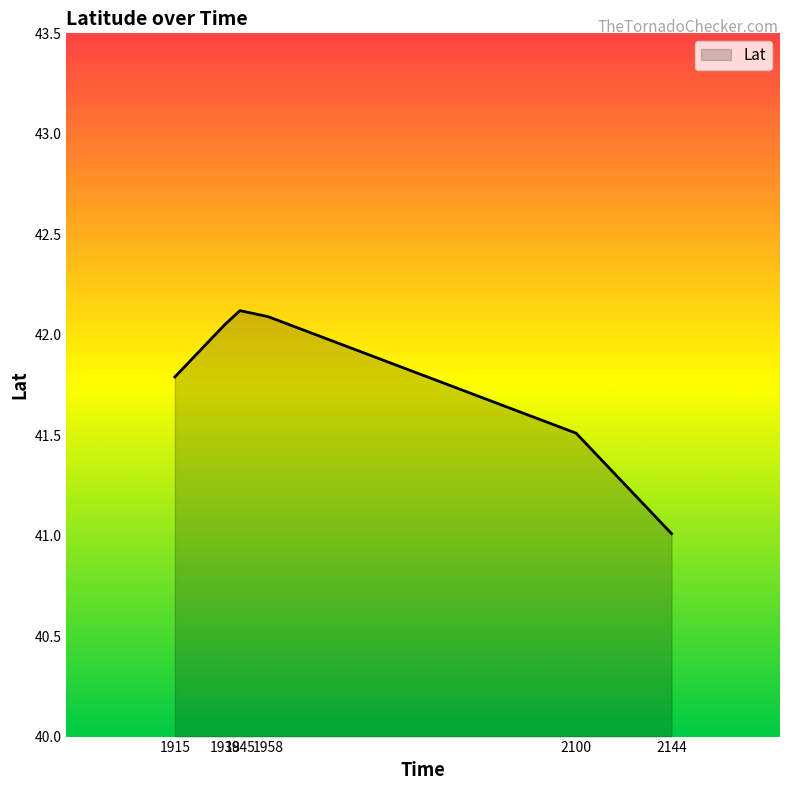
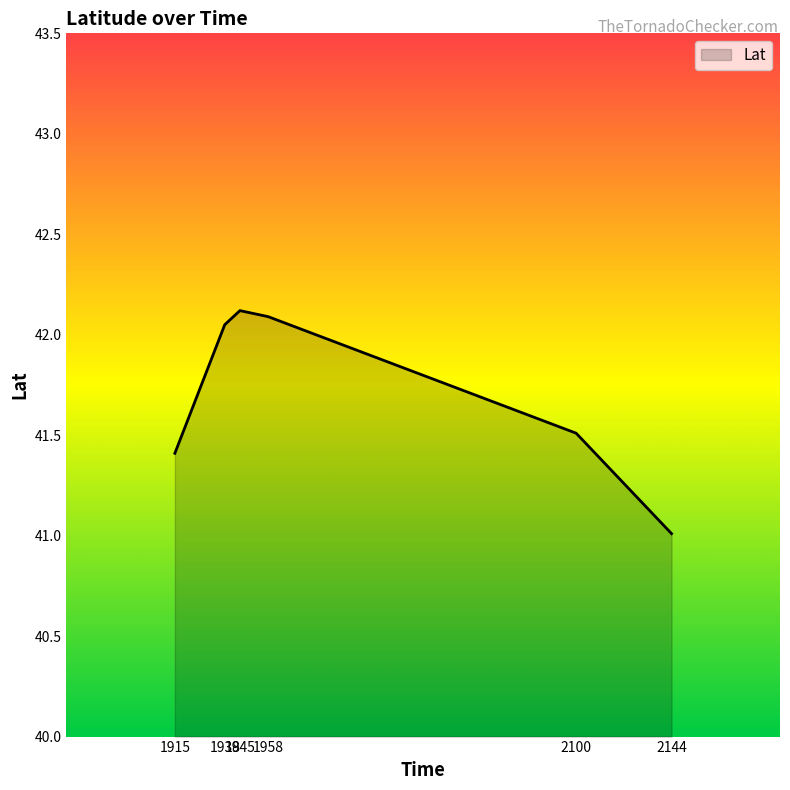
1915: 41.79 -> 41.41
